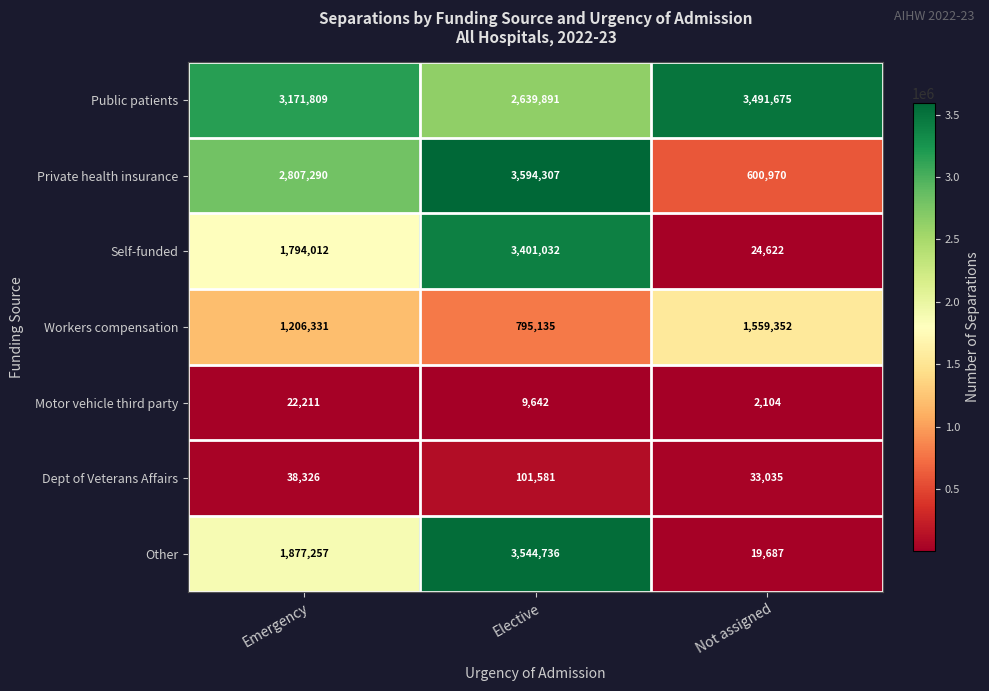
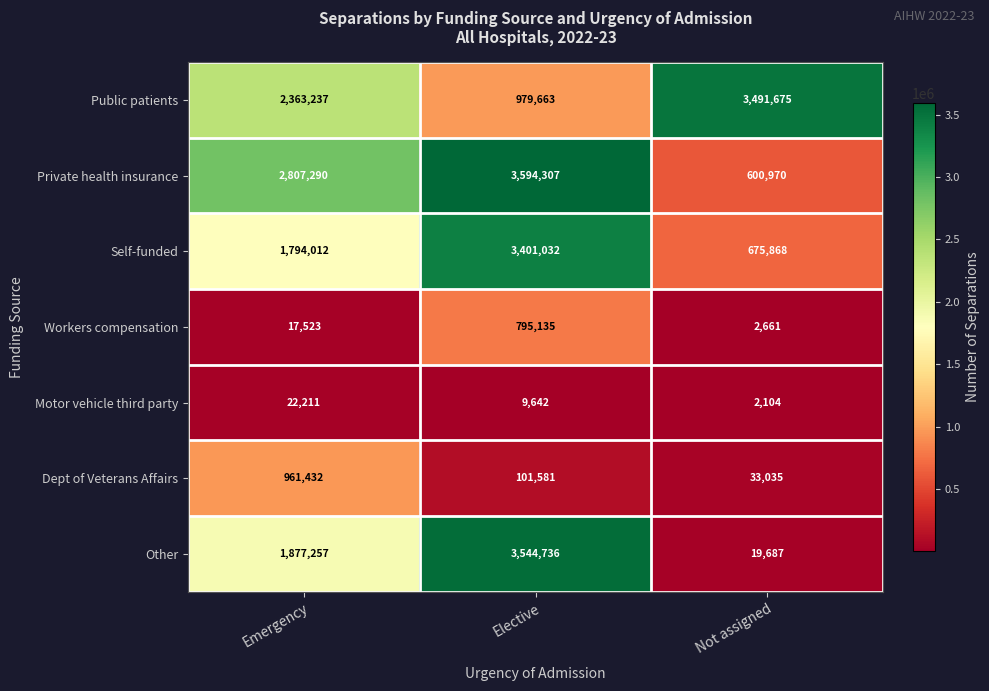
Public patients, Emergency: 3,171,809 -> 2,363,237
Public patients, Elective: 2,639,891 -> 979,663
Self-funded, Not assigned: 24,622 -> 675,868
Workers compensation, Emergency: 1,206,331 -> 17,523
Workers compensation, Not assigned: 1,559,352 -> 2,661
Dept of Veterans Affairs, Emergency: 38,326 -> 961,432
